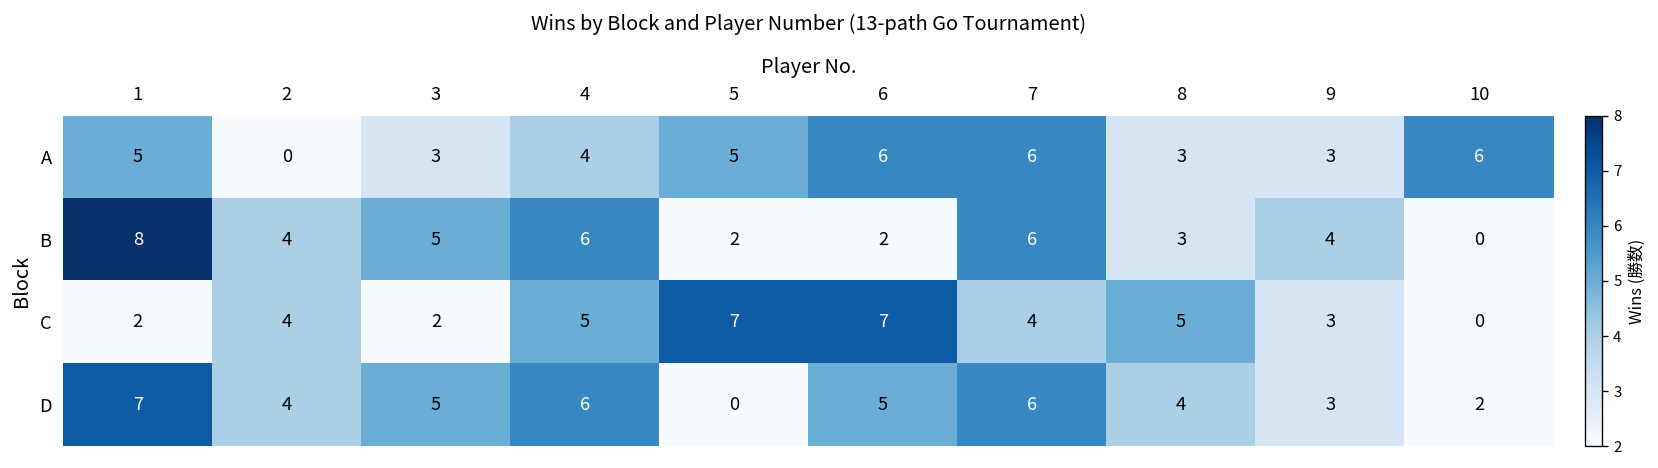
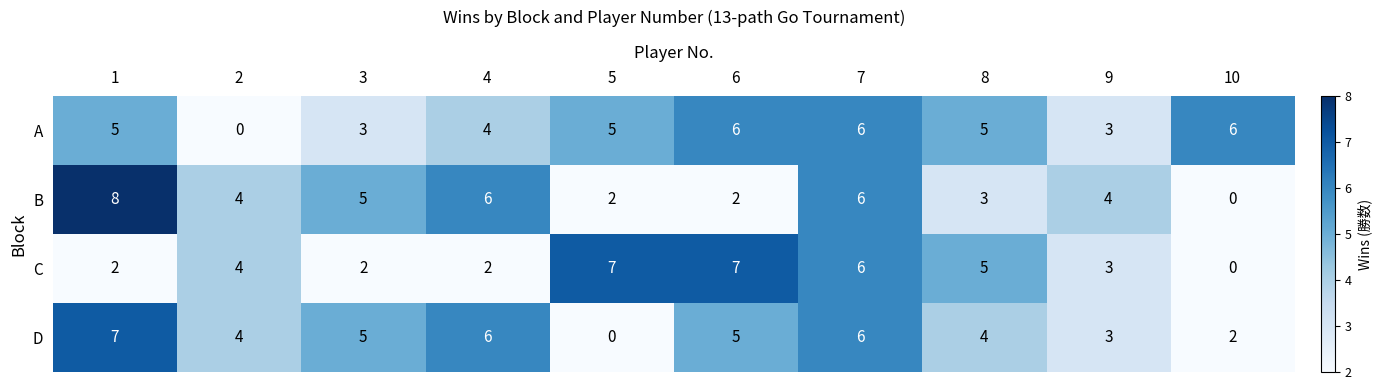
A, 8: 3 -> 5
C, 4: 5 -> 2
C, 7: 4 -> 6
